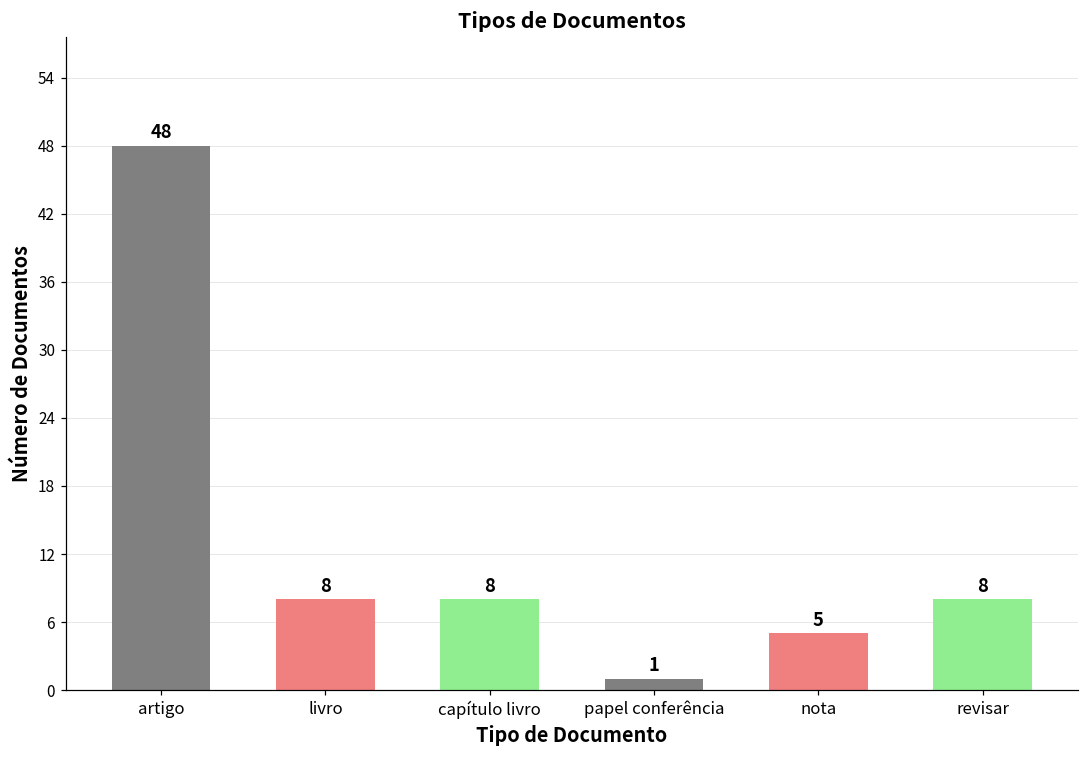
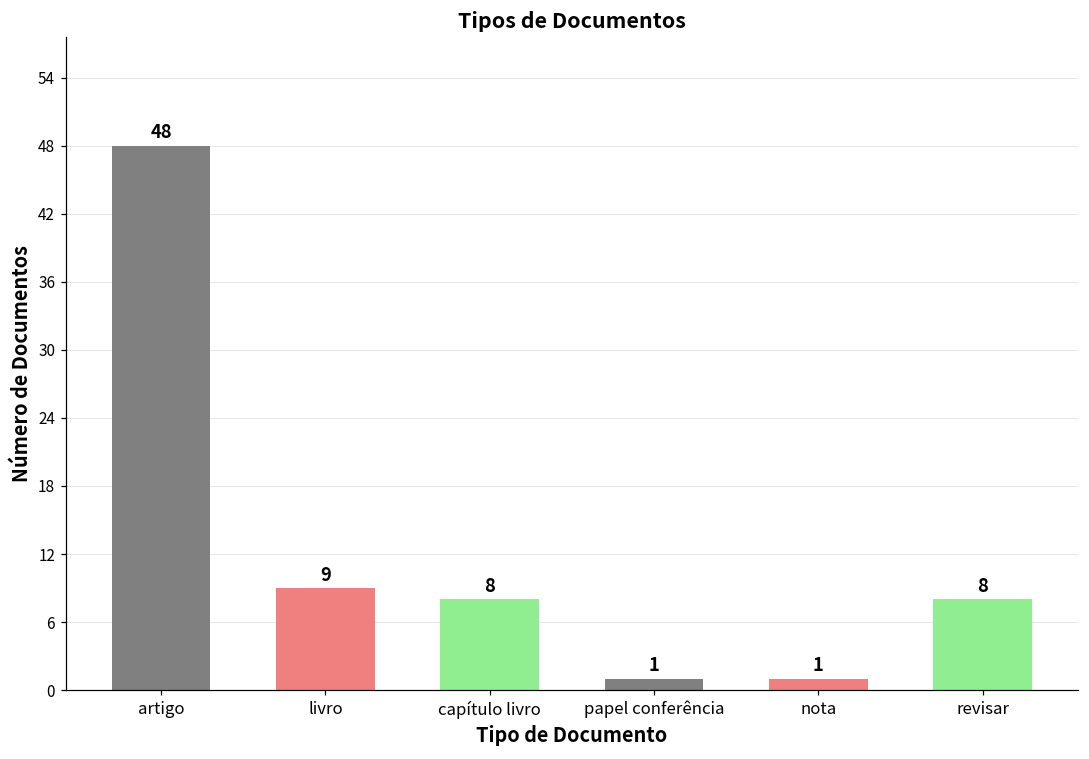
livro: 8 -> 9
nota: 5 -> 1
